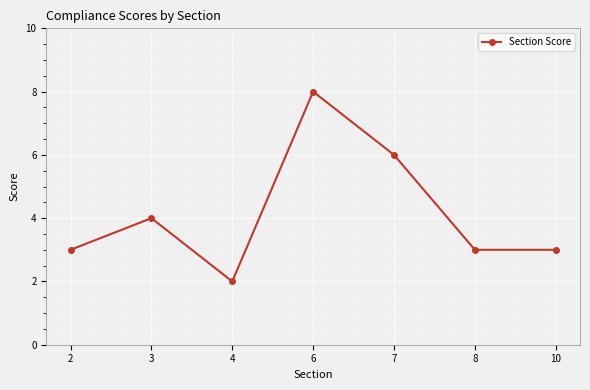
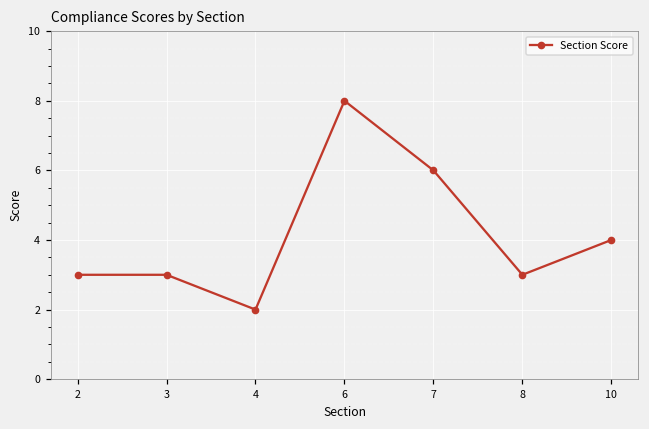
3: 4 -> 3
10: 3 -> 4
